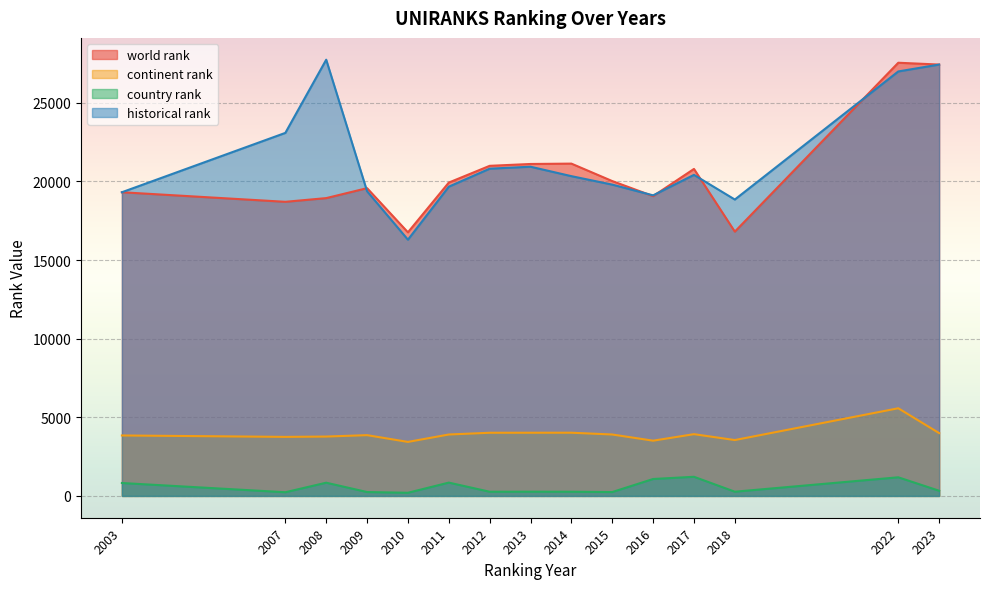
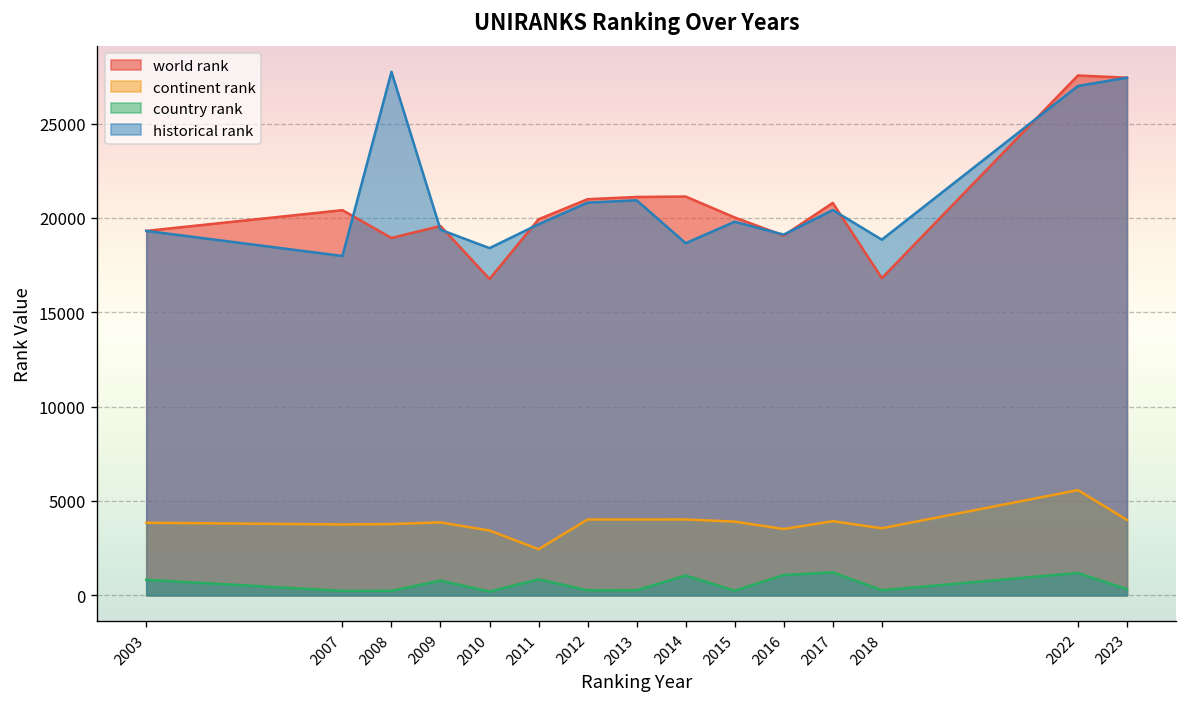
world rank, 2007: 18700 -> 20400
historical rank, 2007: 23100 -> 18000
country rank, 2008: 800 -> 200
country rank, 2009: 200 -> 800
historical rank, 2010: 16300 -> 18400
continent rank, 2011: 3900 -> 2400
country rank, 2014: 300 -> 1000
historical rank, 2014: 20300 -> 18700
